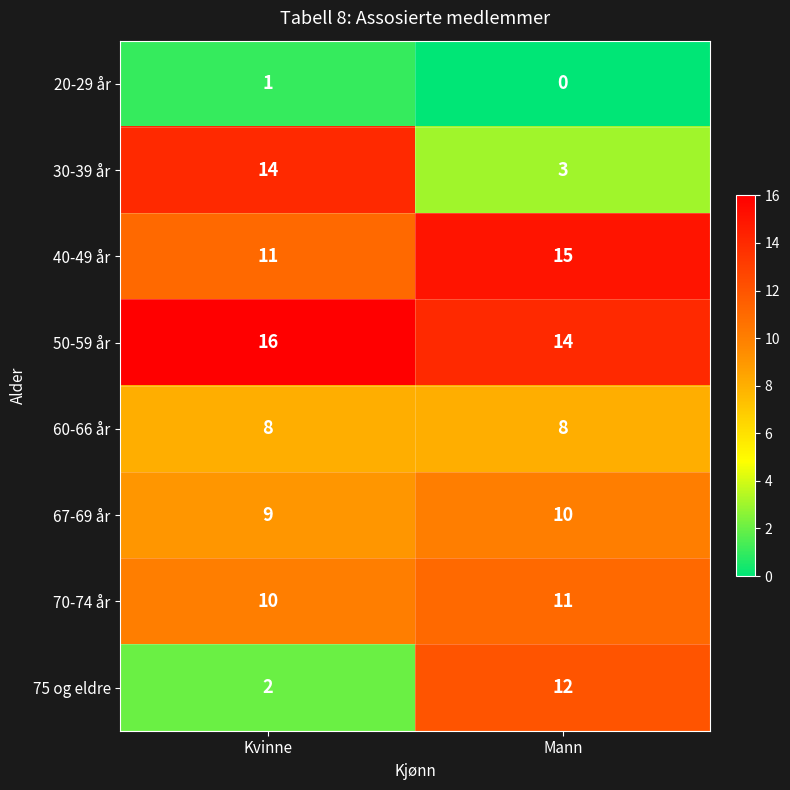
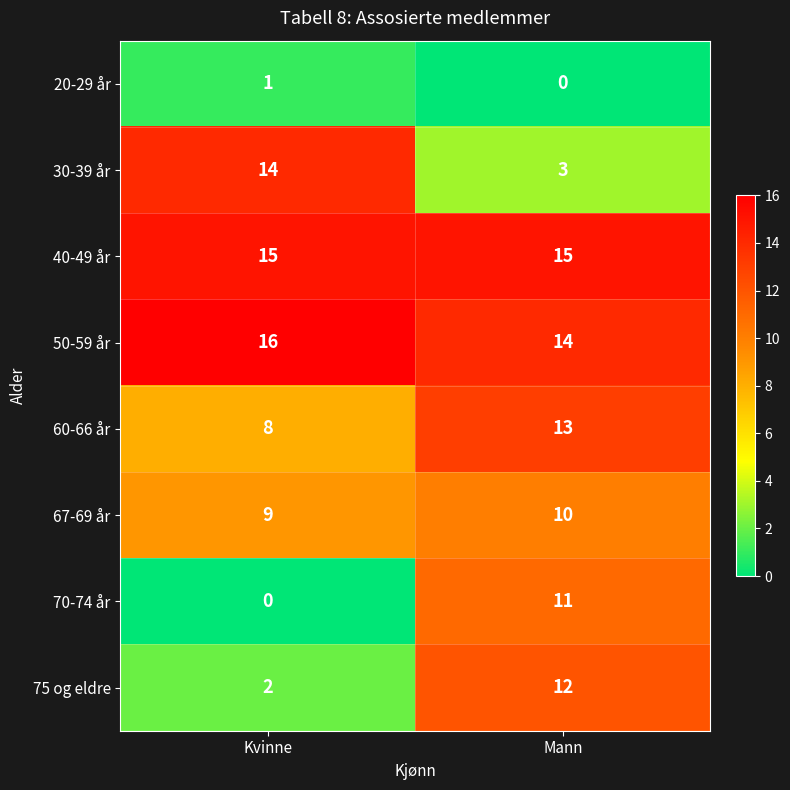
40-49 år, Kvinne: 11 -> 15
60-66 år, Mann: 8 -> 13
70-74 år, Kvinne: 10 -> 0
